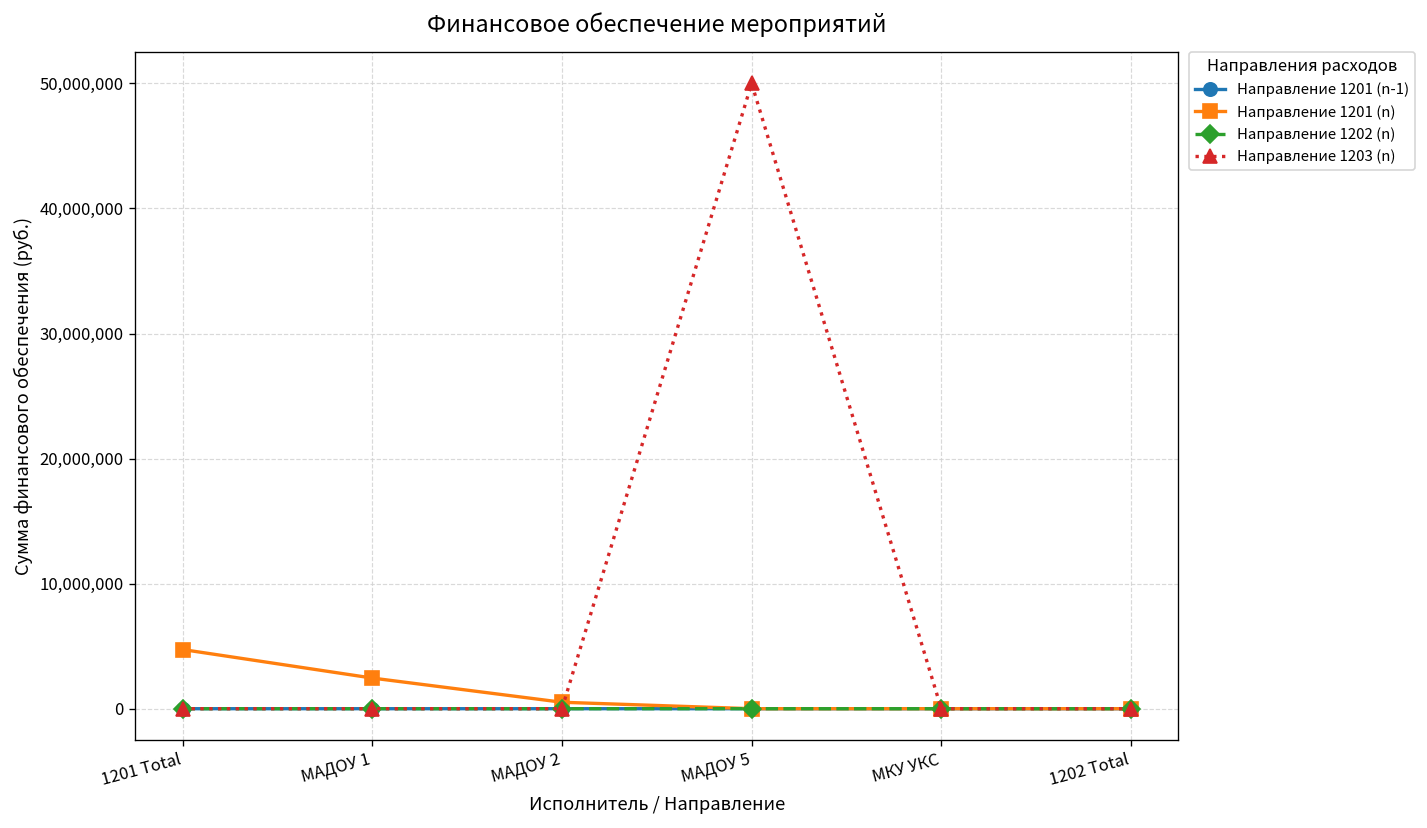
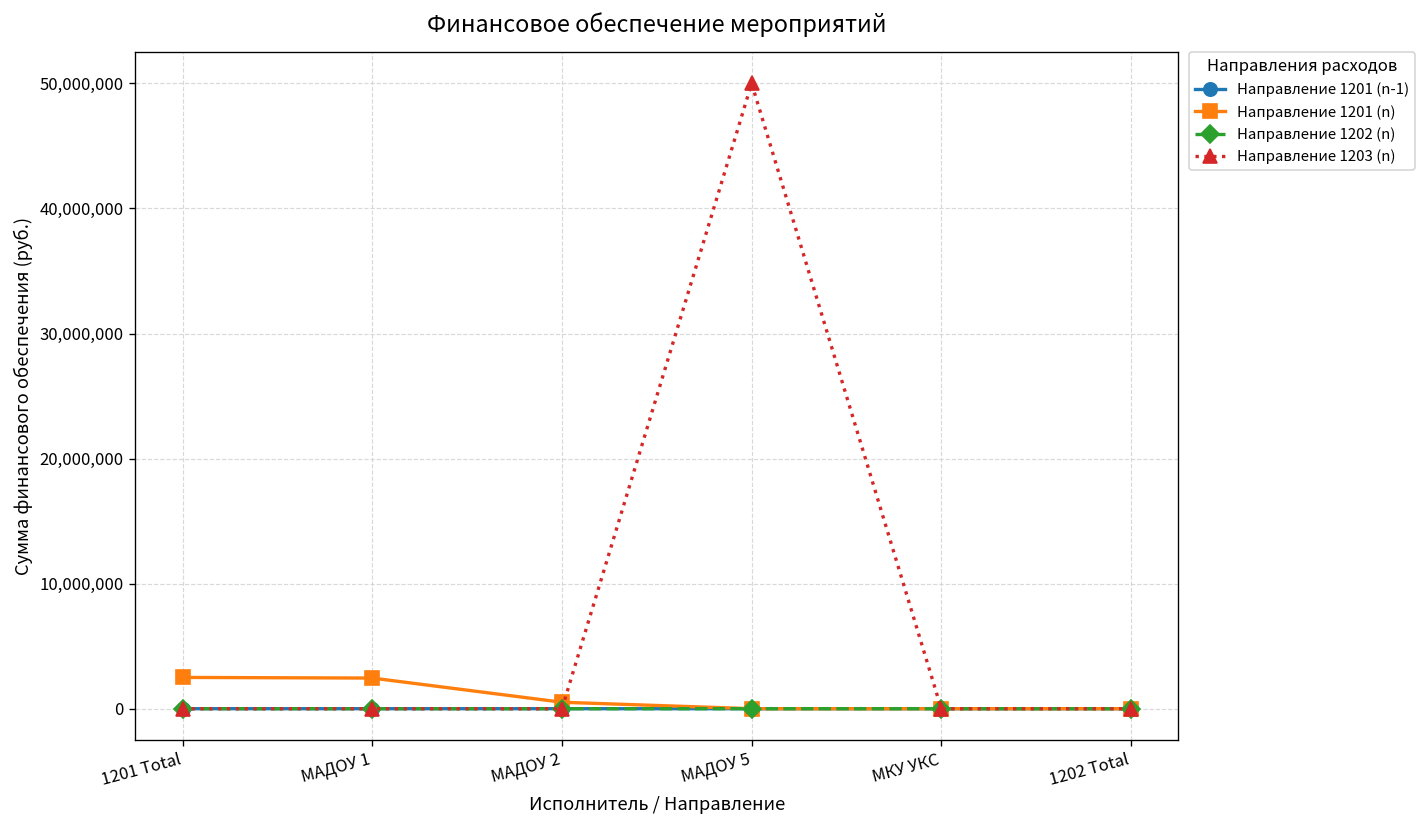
Направление 1201 (n), 1201 Total: 4,700,000 -> 2,500,000
